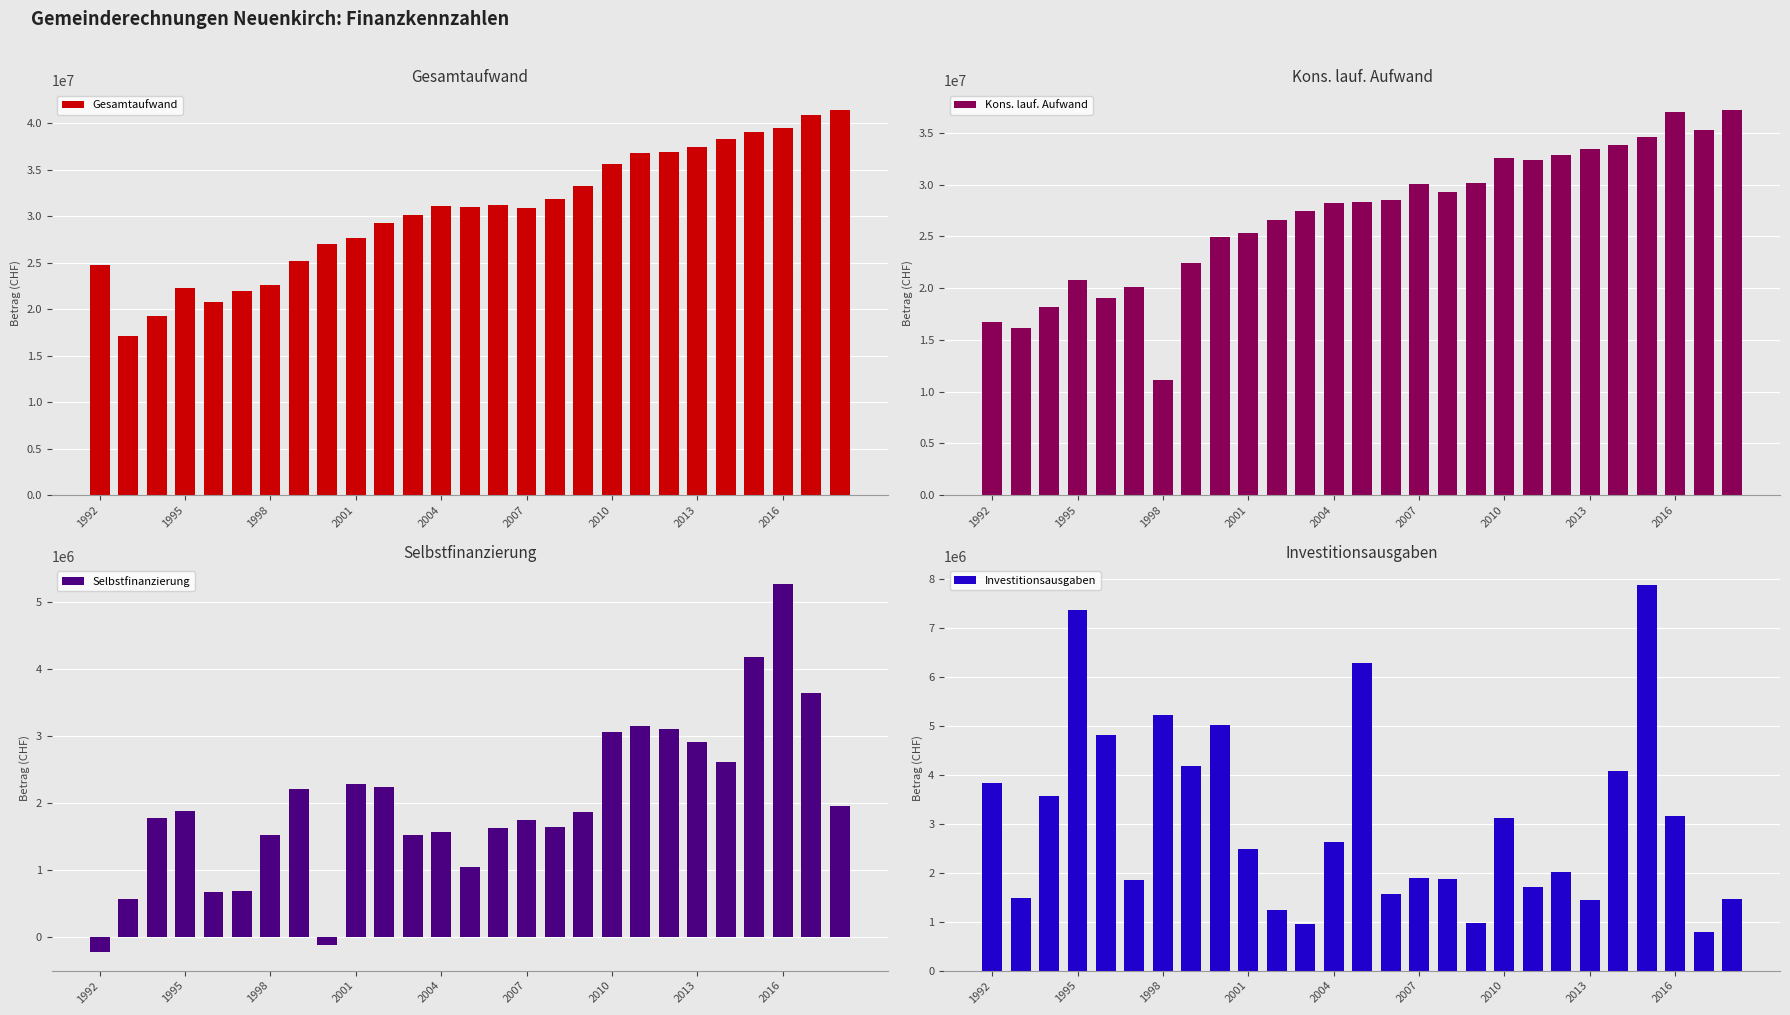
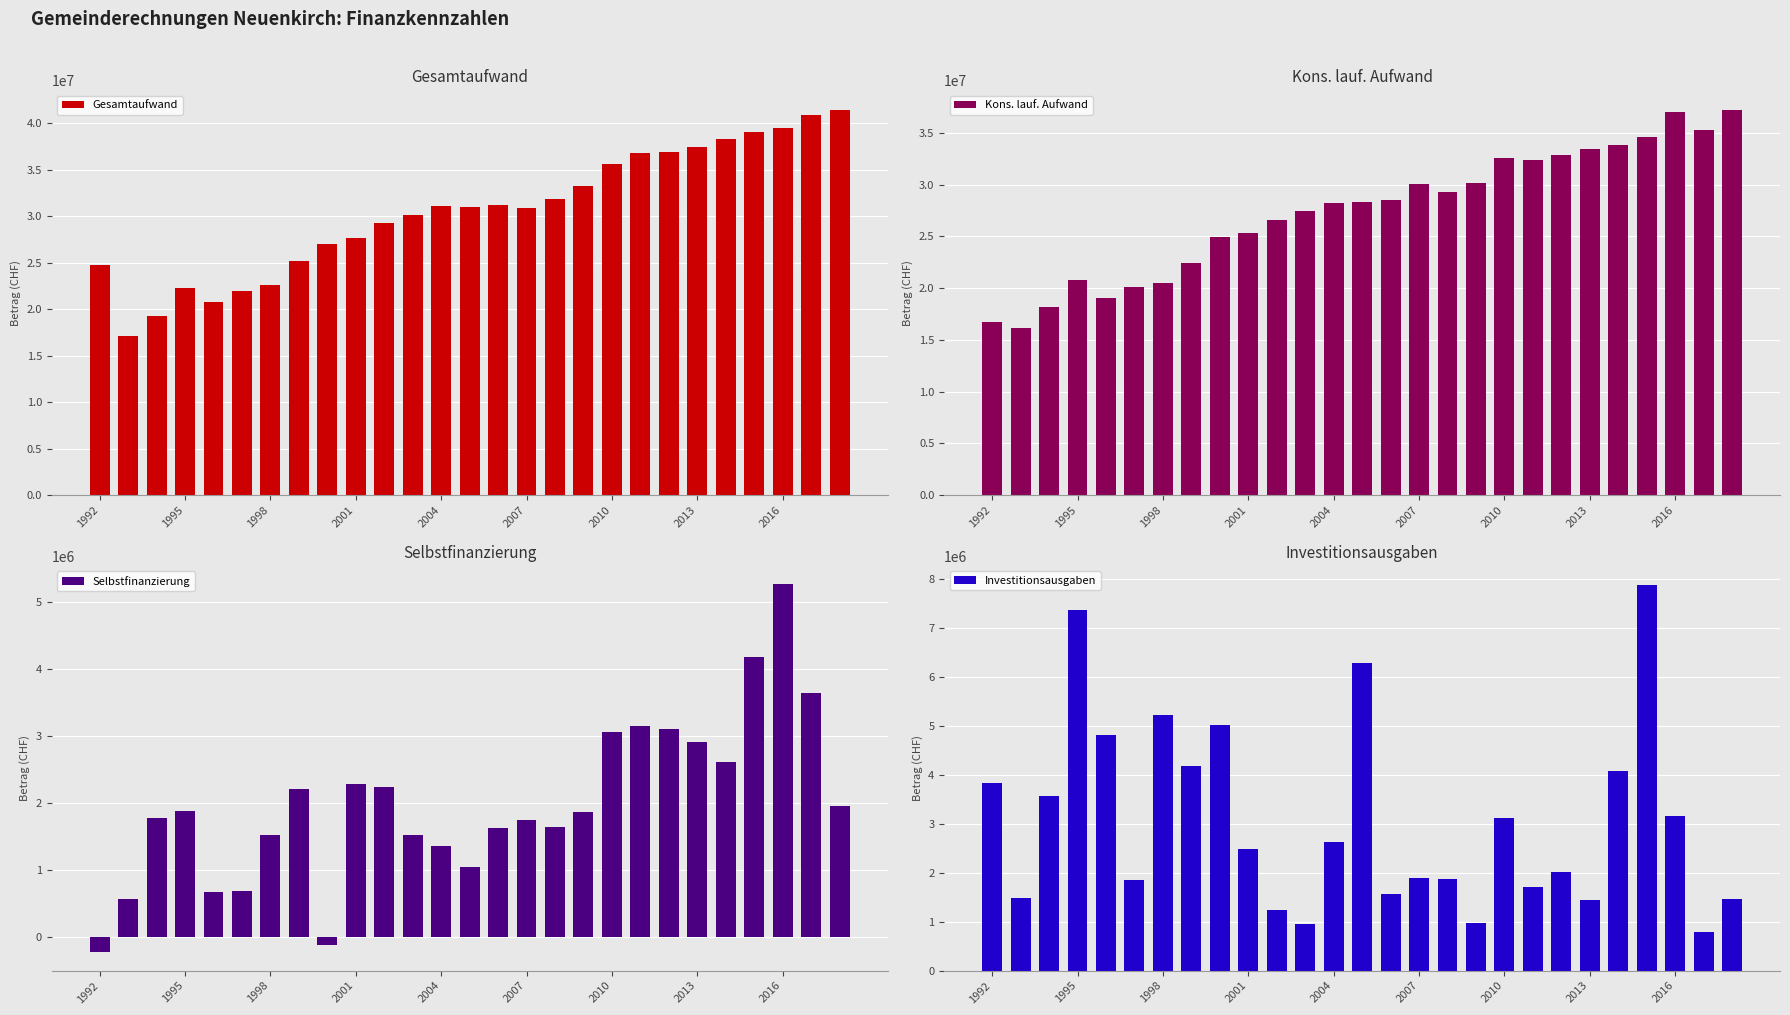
Kons. lauf. Aufwand, 1998: 11100000 -> 20500000
Selbstfinanzierung, 2004: 1600000 -> 1400000
